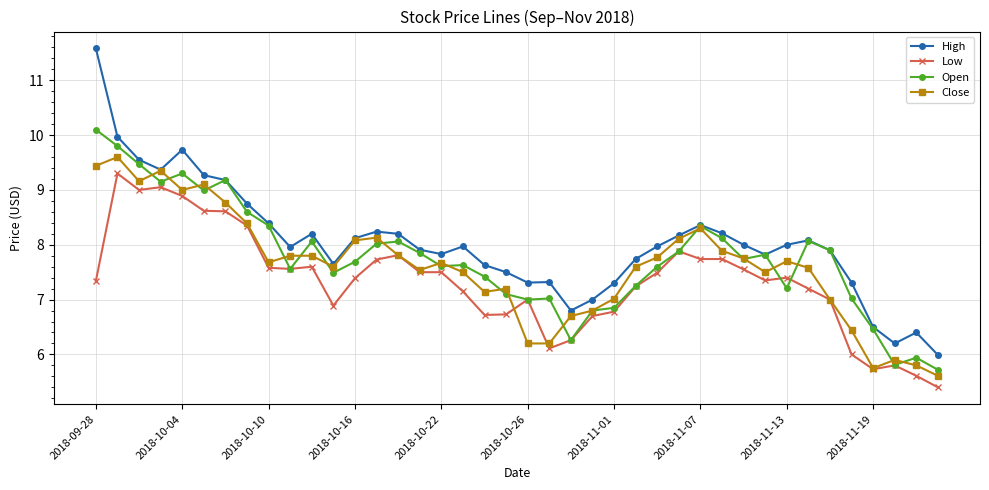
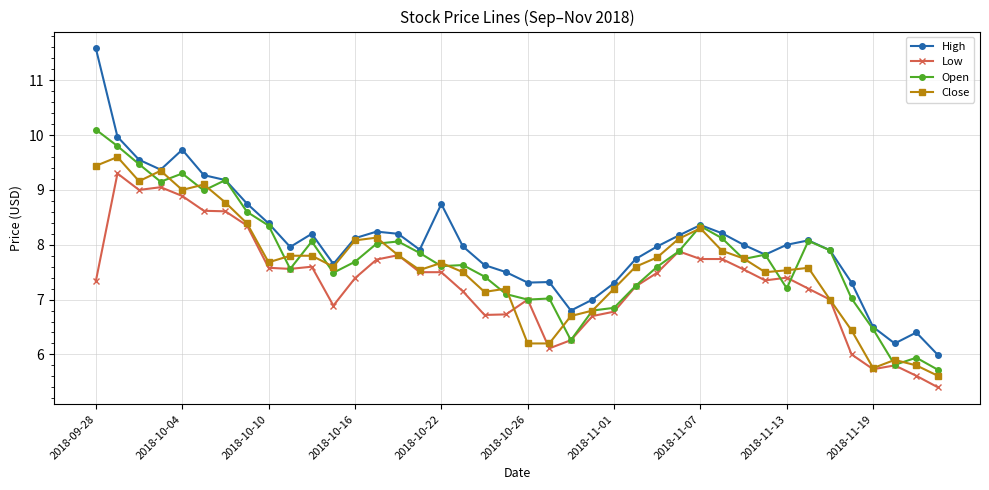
High, 2018-10-22: 7.8 -> 8.7
Close, 2018-11-01: 7.0 -> 7.2
Close, 2018-11-13: 7.7 -> 7.5
